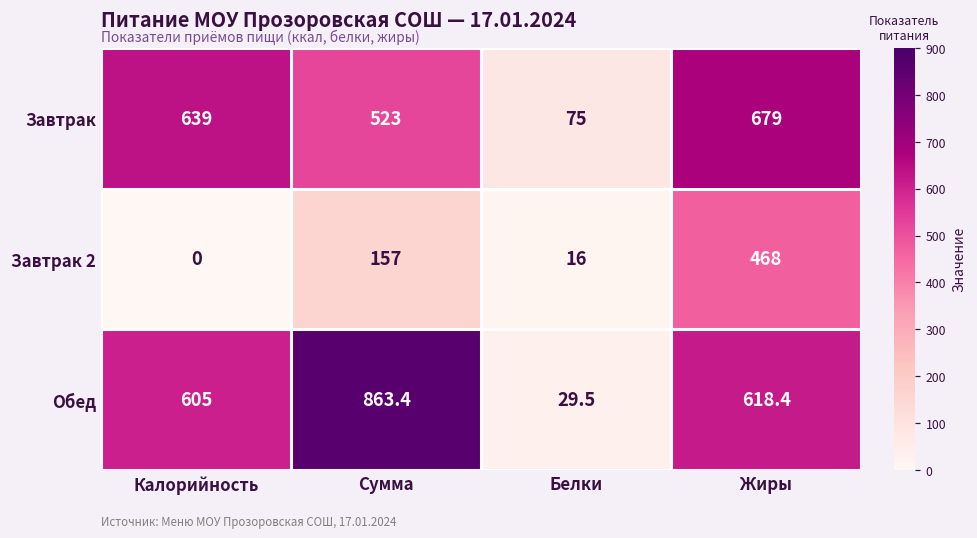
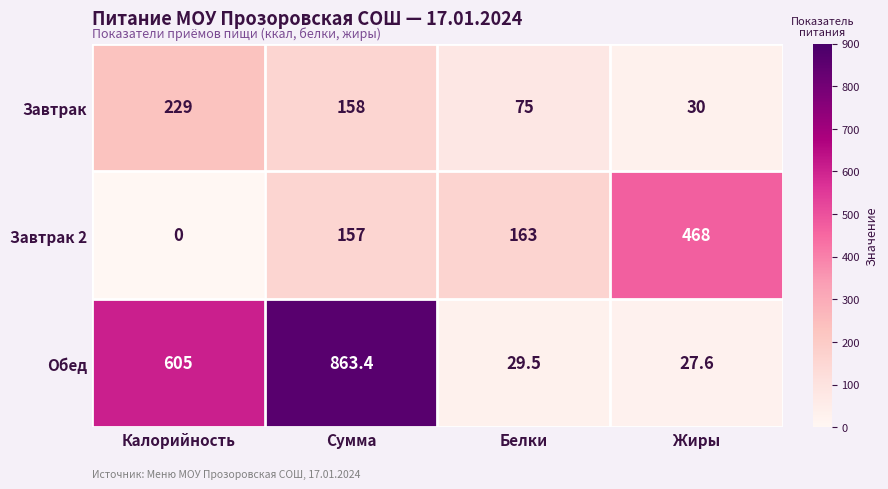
Завтрак, Калорийность: 639 -> 229
Завтрак, Сумма: 523 -> 158
Завтрак, Жиры: 679 -> 30
Завтрак 2, Белки: 16 -> 163
Обед, Жиры: 618.4 -> 27.6
